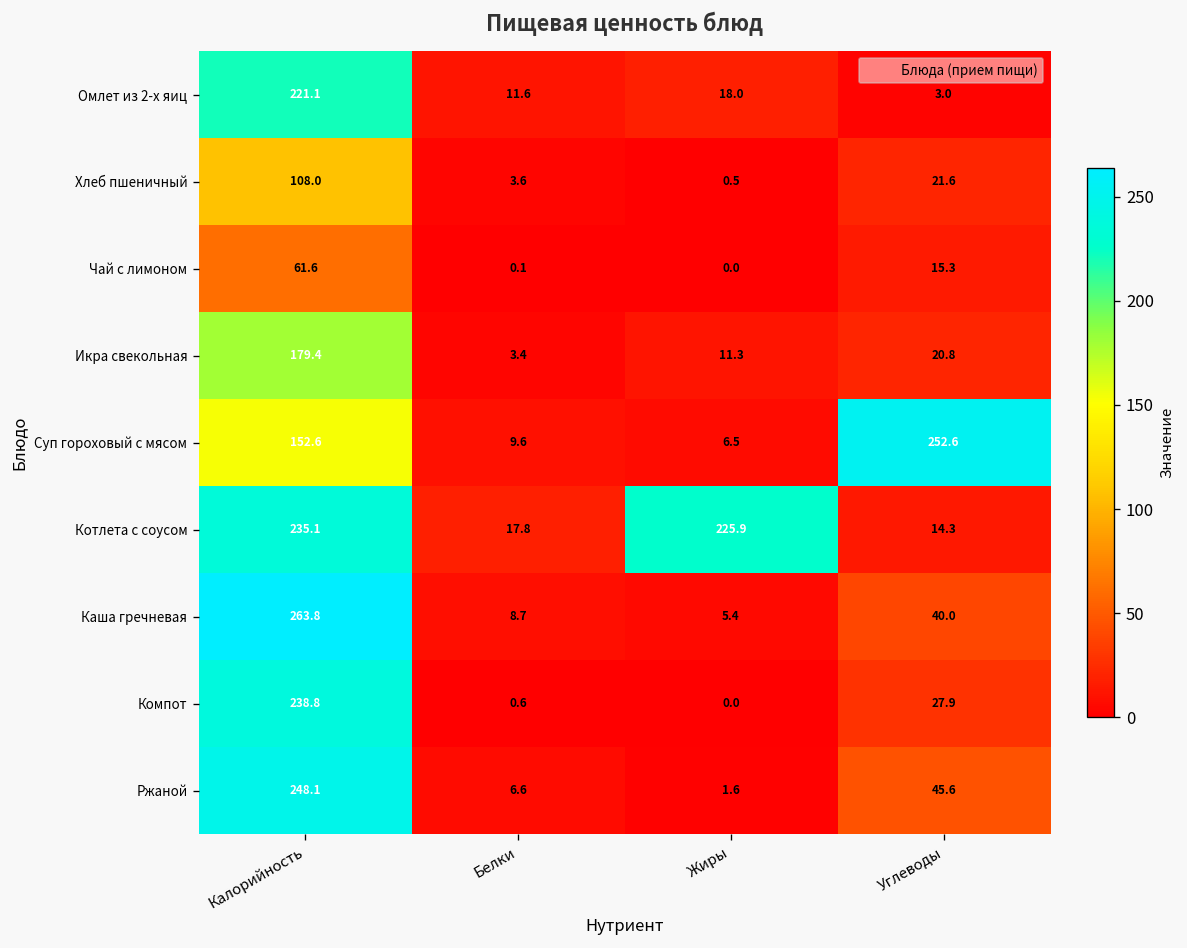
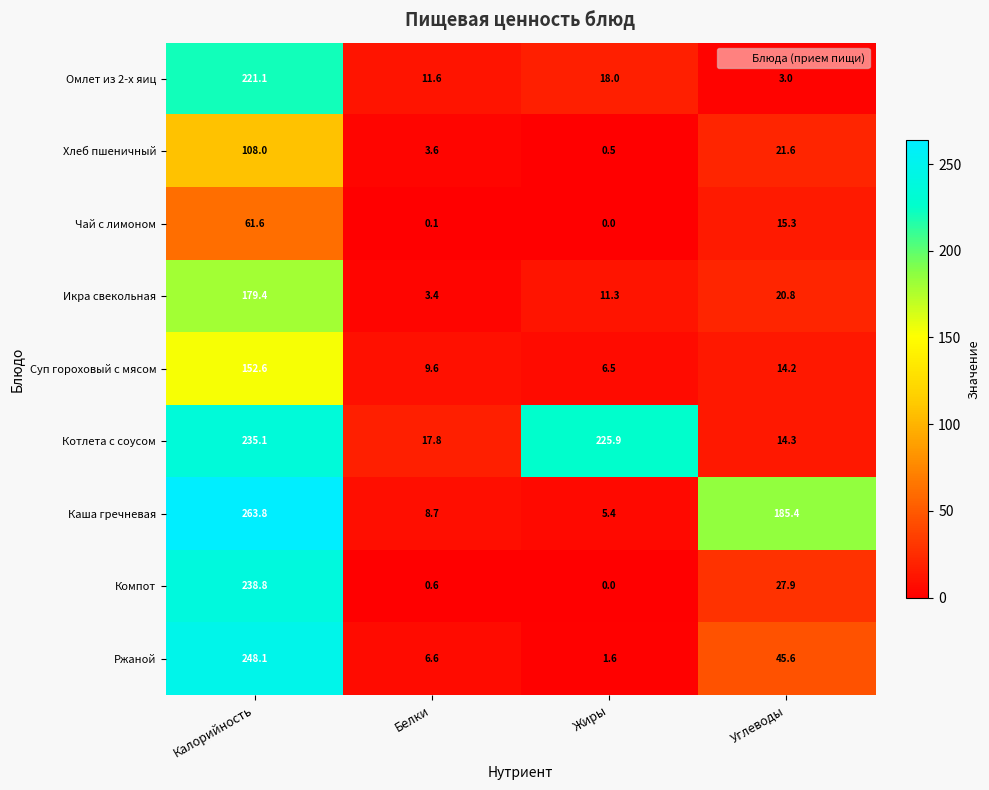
Суп гороховый с мясом, Углеводы: 252.6 -> 14.2
Каша гречневая, Углеводы: 40.0 -> 185.4
